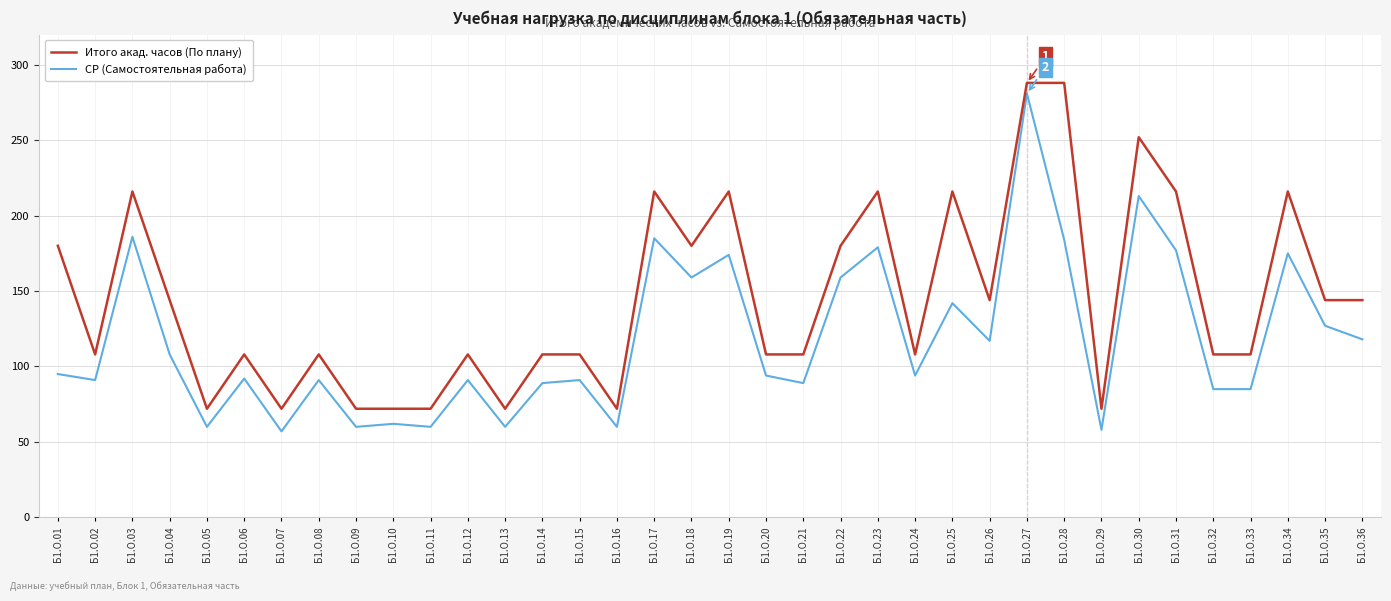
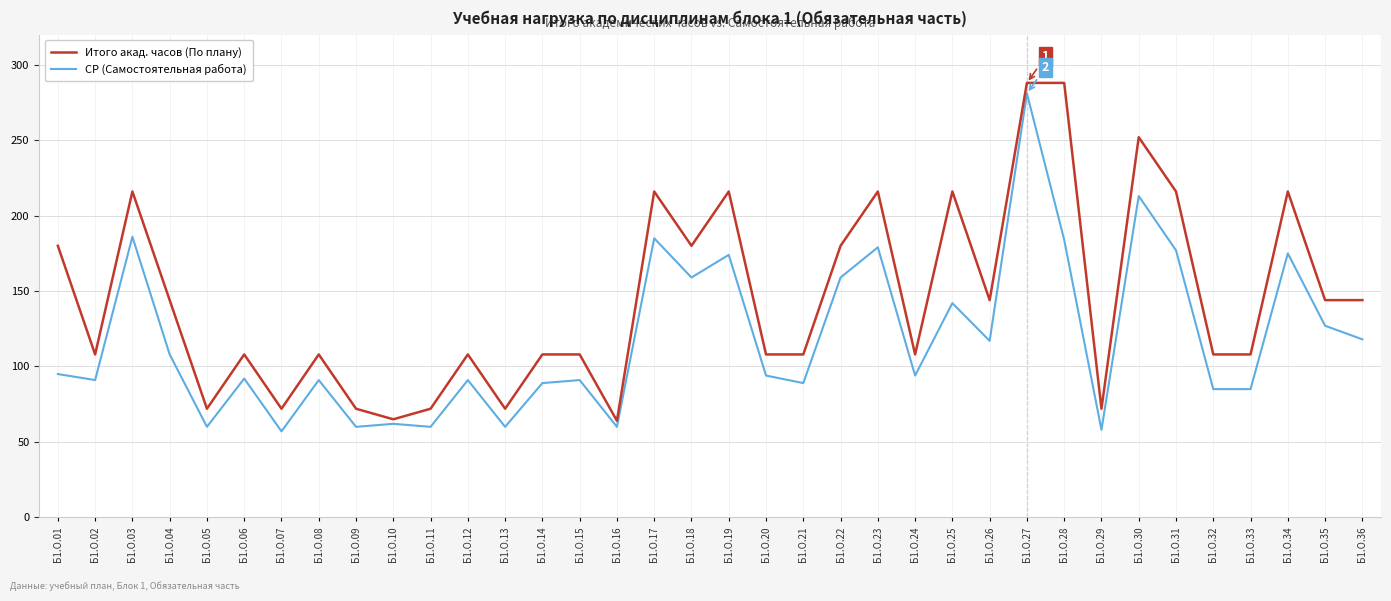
Итого акад. часов (По плану), Б1.О.10: 72 -> 65
Итого акад. часов (По плану), Б1.О.16: 72 -> 64
